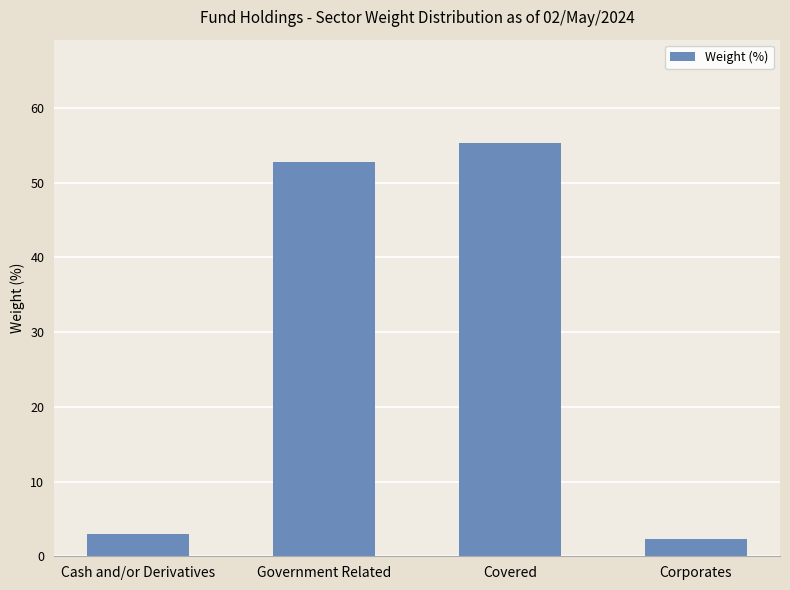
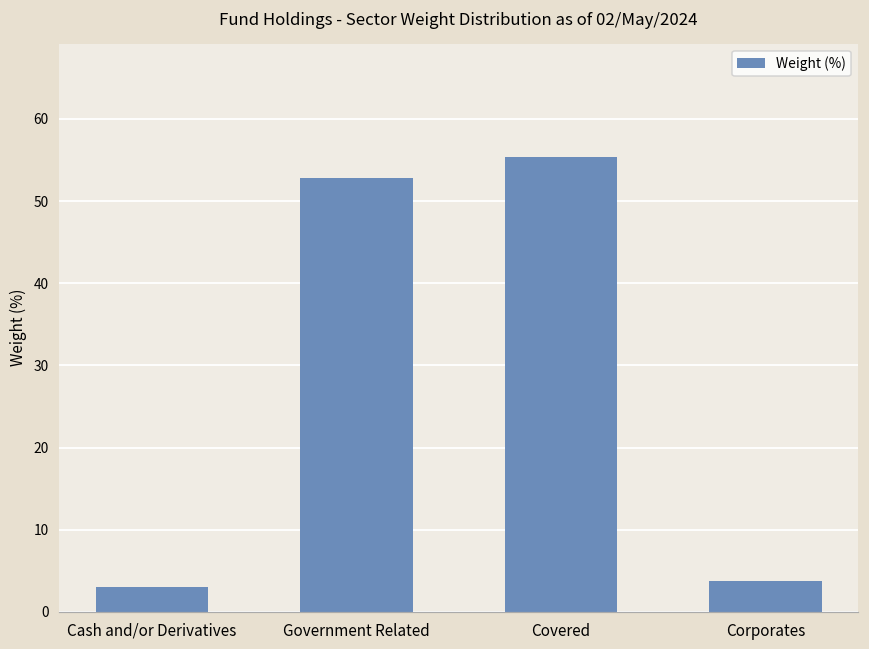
Corporates: 2 -> 4
